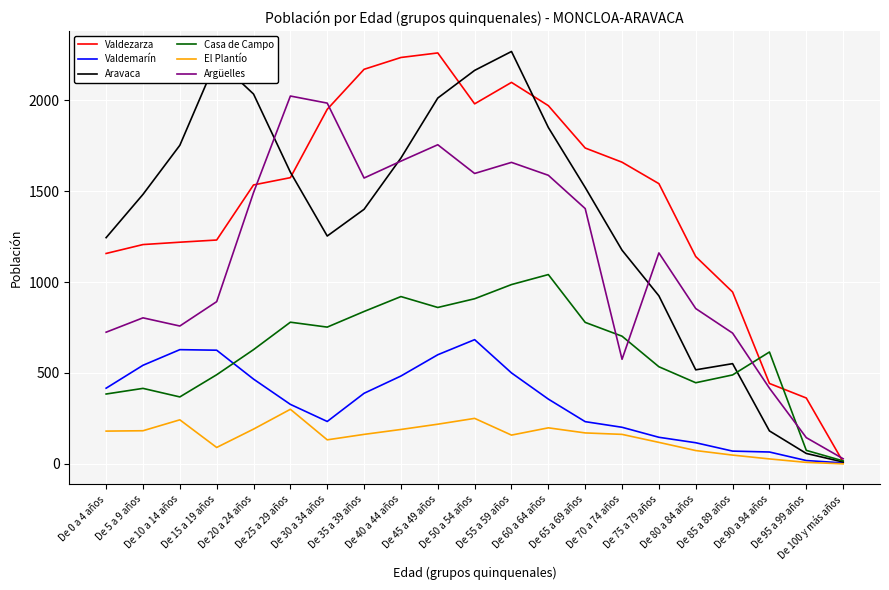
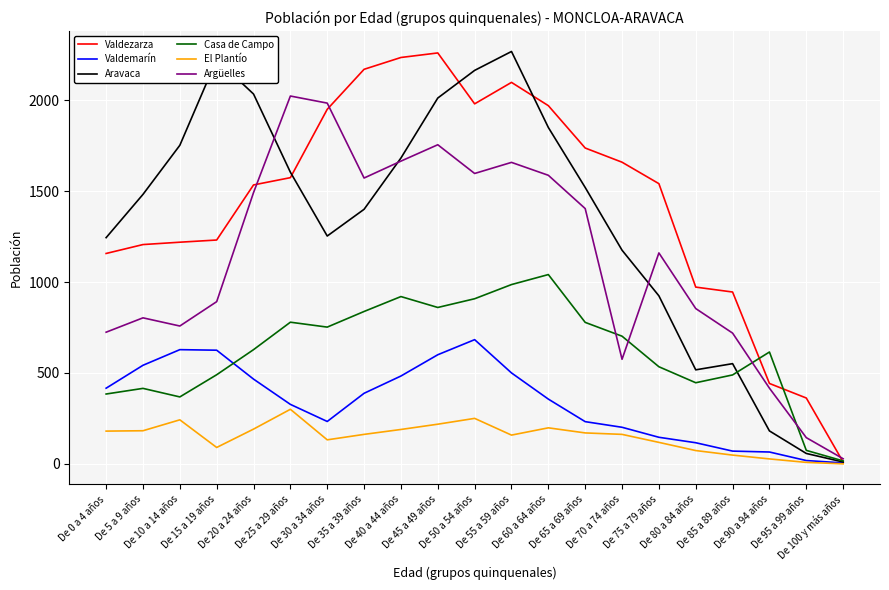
Valdezarza, De 80 a 84 años: 1140 -> 970
